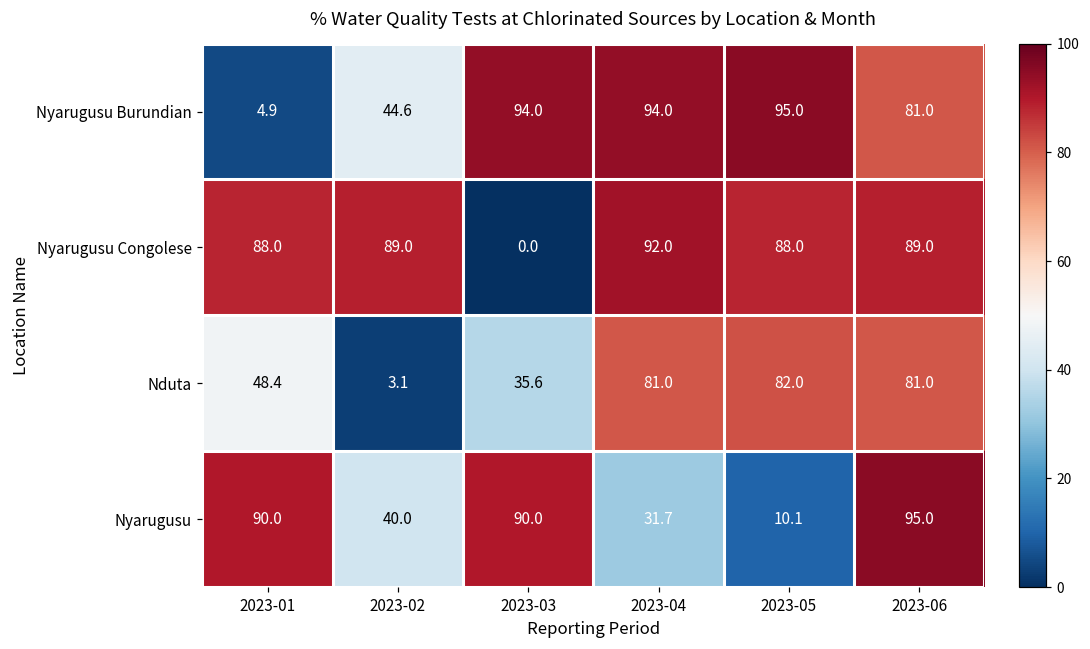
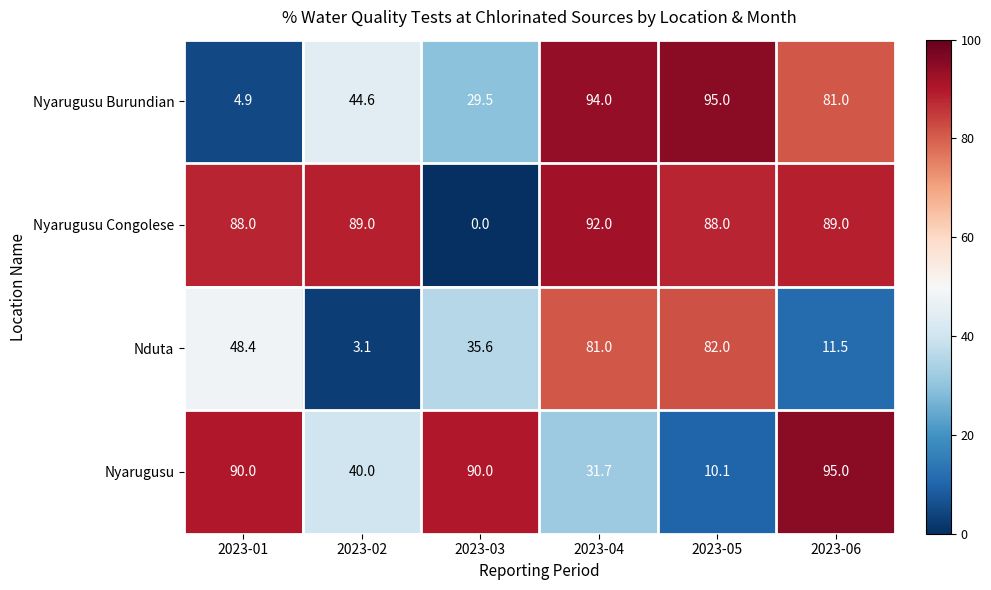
Nyarugusu Burundian, 2023-03: 94.0 -> 29.5
Nduta, 2023-06: 81.0 -> 11.5
